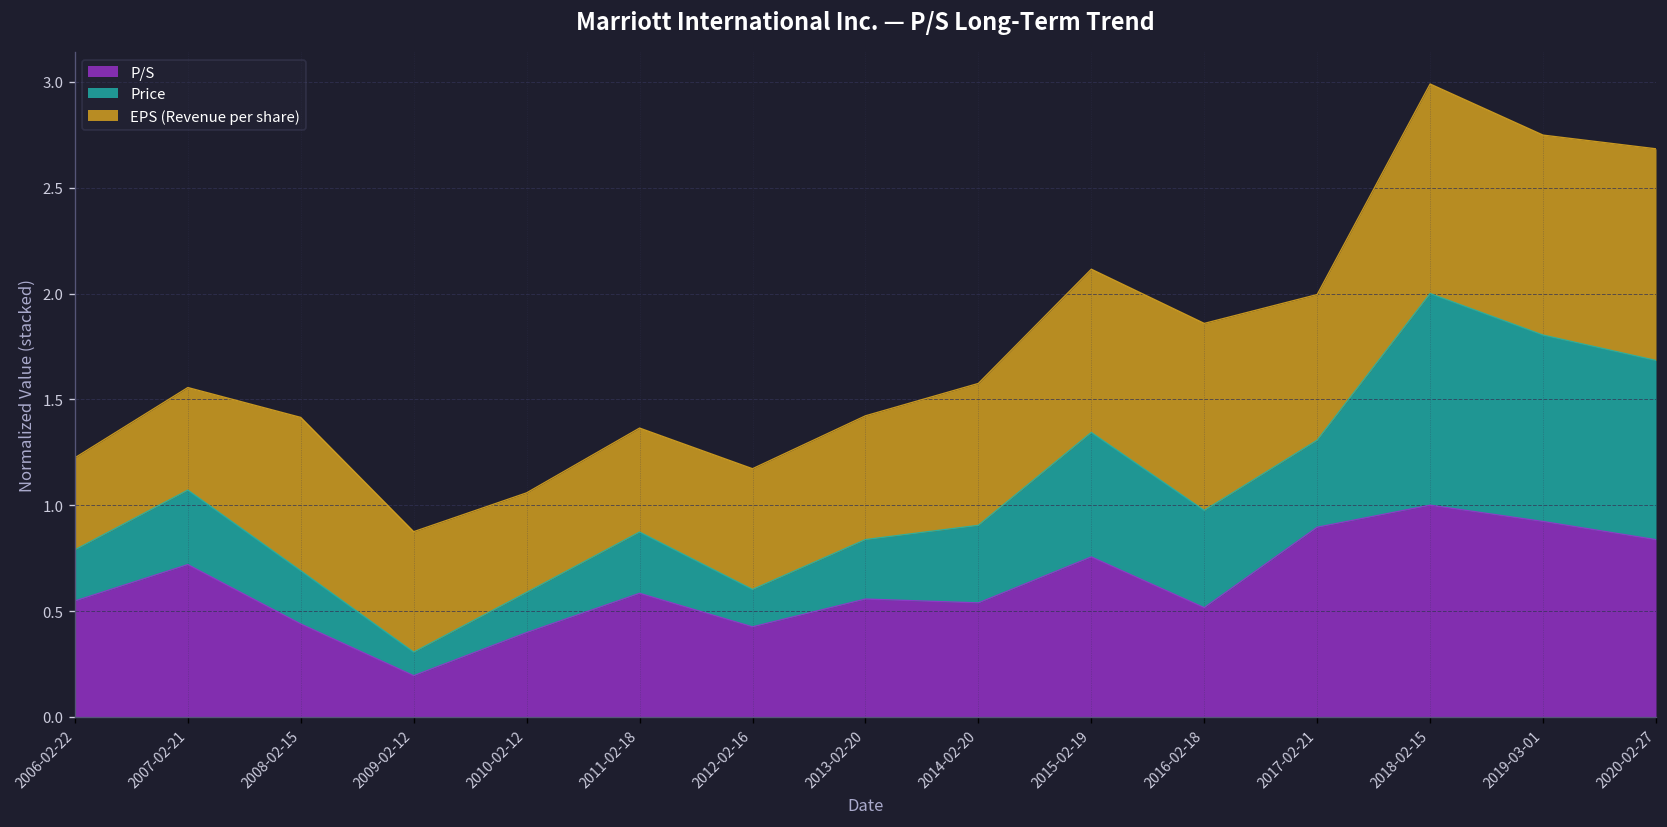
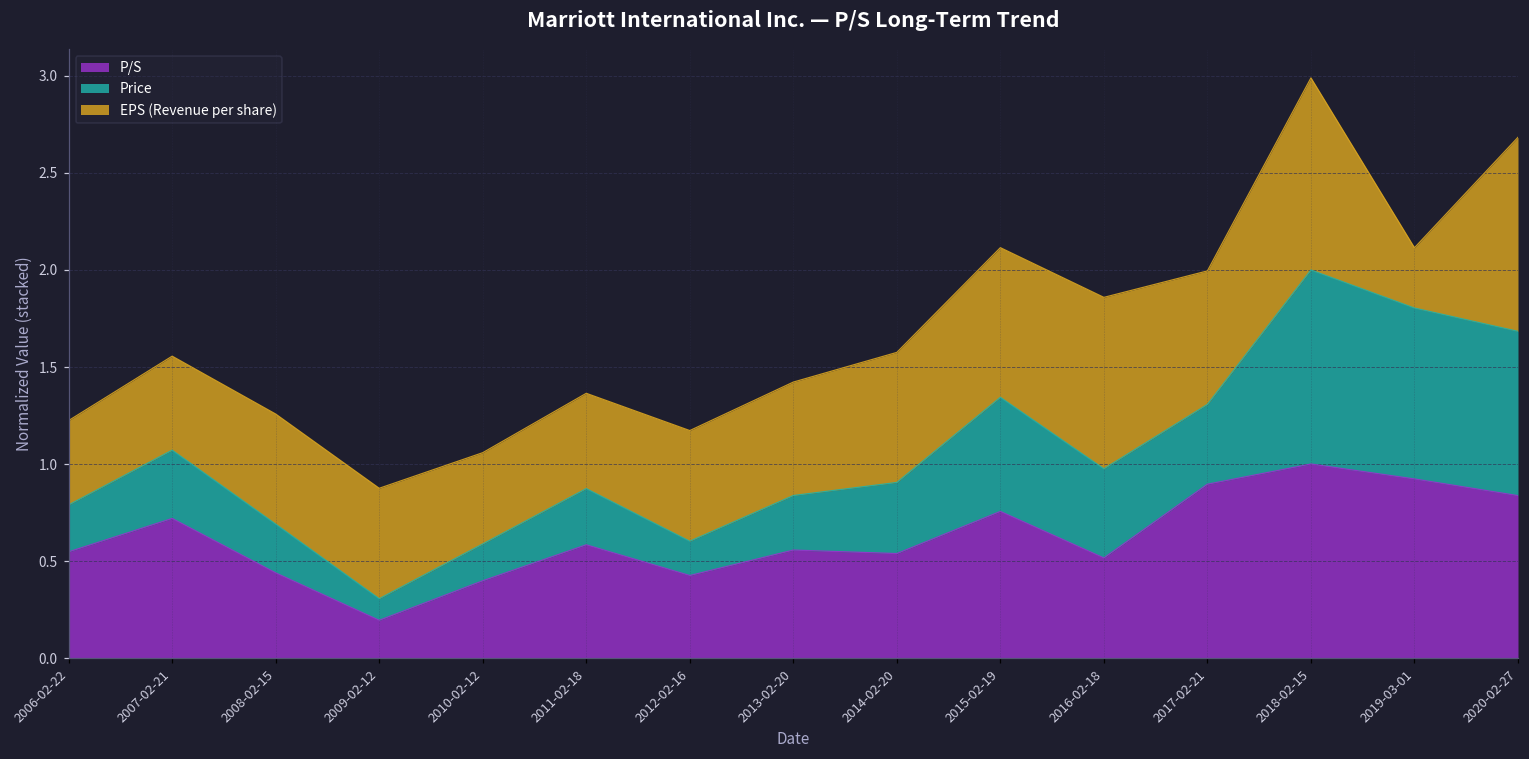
EPS (Revenue per share), 2008-02-15: 0.72 -> 0.57
EPS (Revenue per share), 2019-03-01: 0.94 -> 0.31
